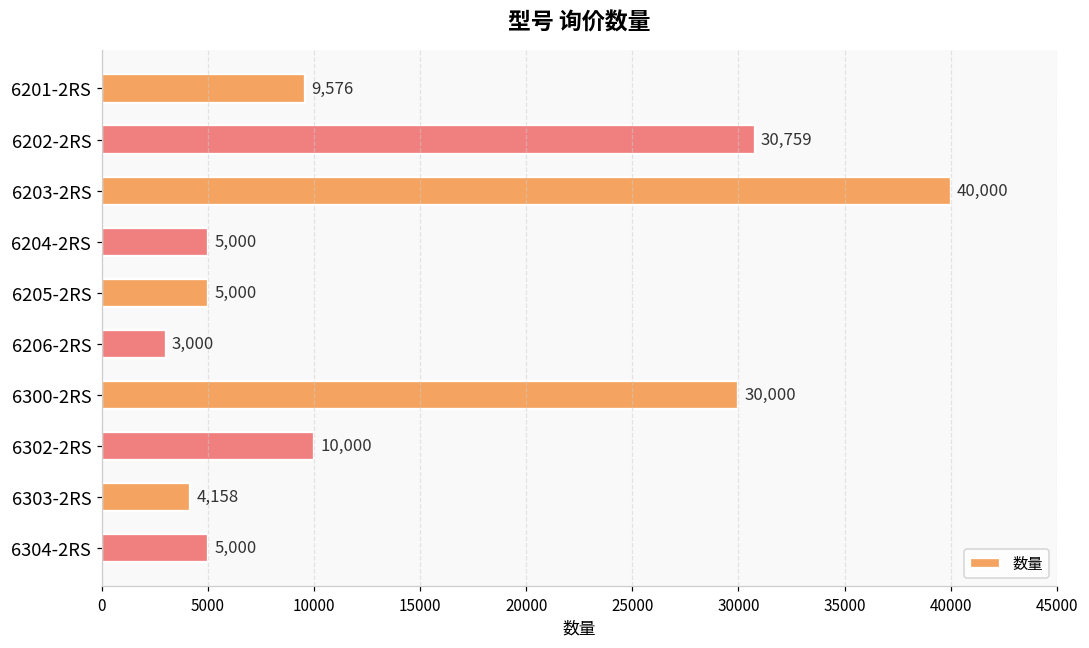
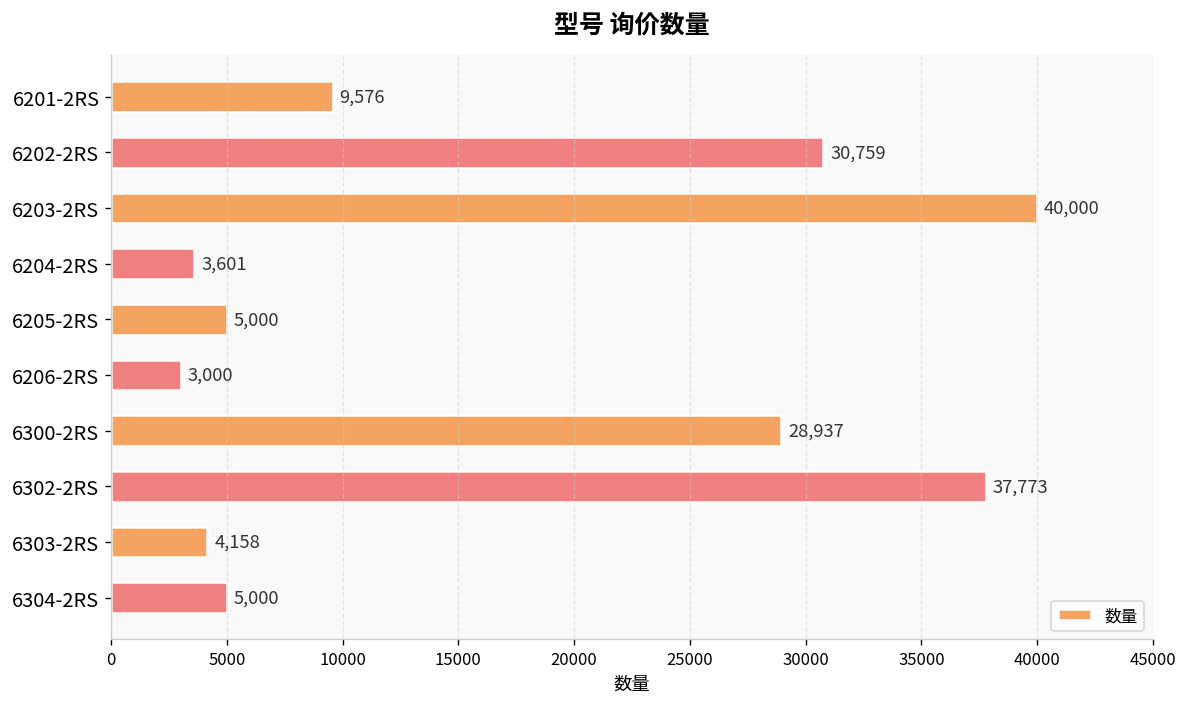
6204-2RS: 5,000 -> 3,601
6300-2RS: 30,000 -> 28,937
6302-2RS: 10,000 -> 37,773
